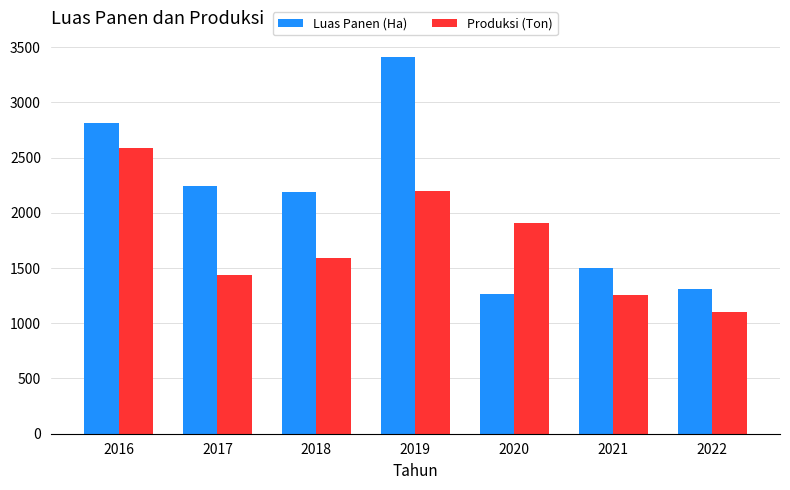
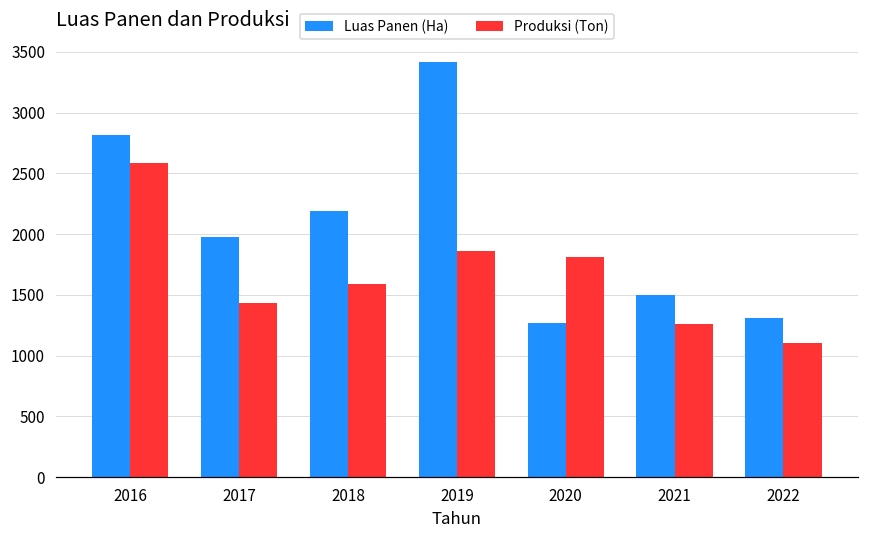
Luas Panen (Ha), 2017: 2240 -> 1970
Produksi (Ton), 2019: 2200 -> 1860
Produksi (Ton), 2020: 1910 -> 1810
